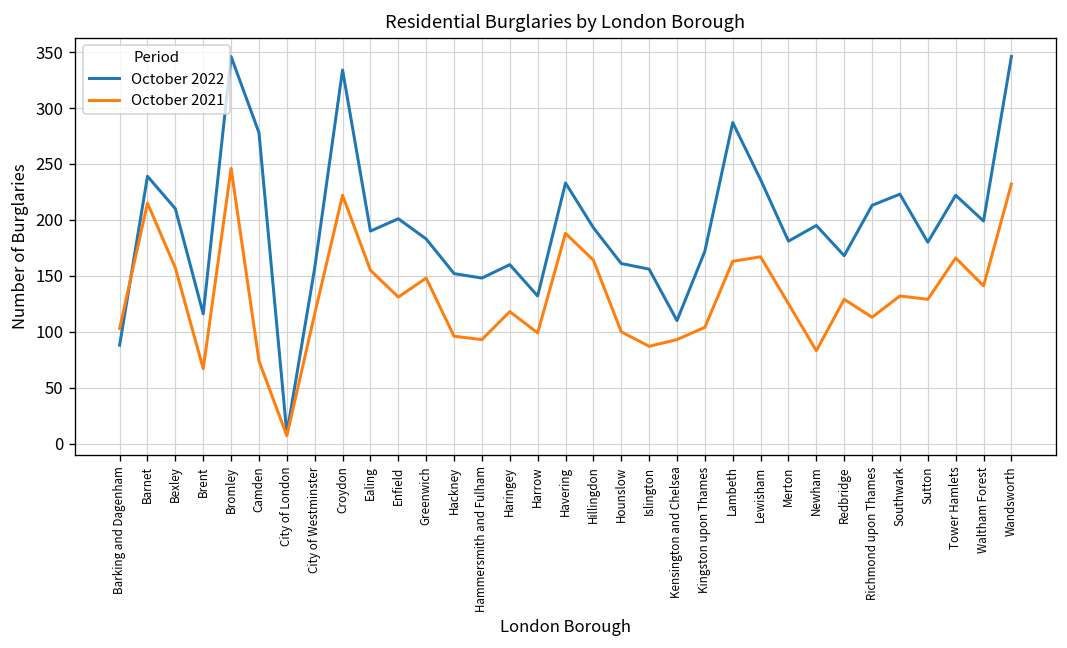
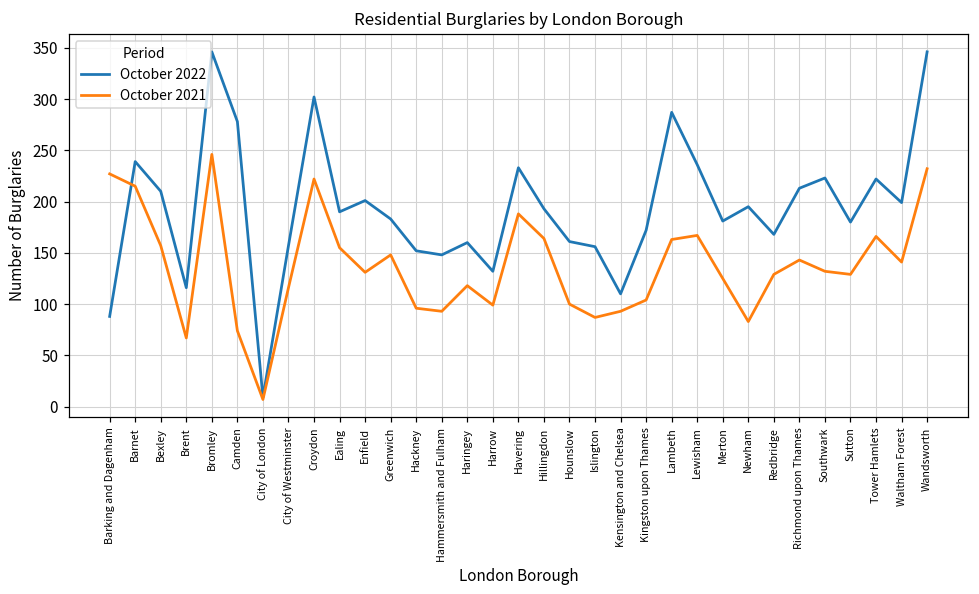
October 2021, Barking and Dagenham: 100 -> 230
October 2022, Croydon: 330 -> 300
October 2021, Richmond upon Thames: 110 -> 140
